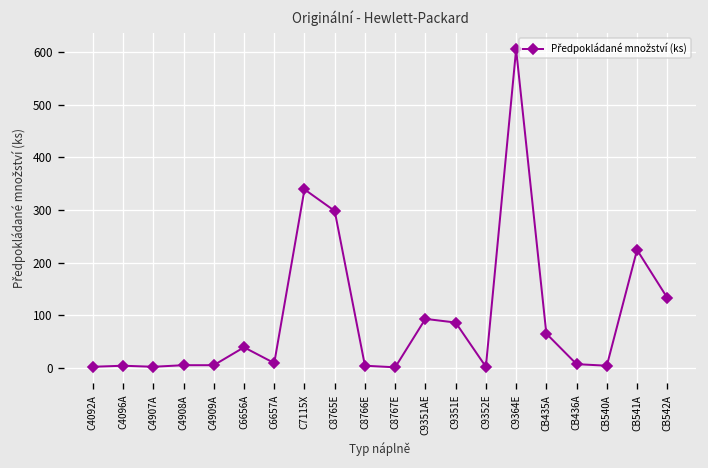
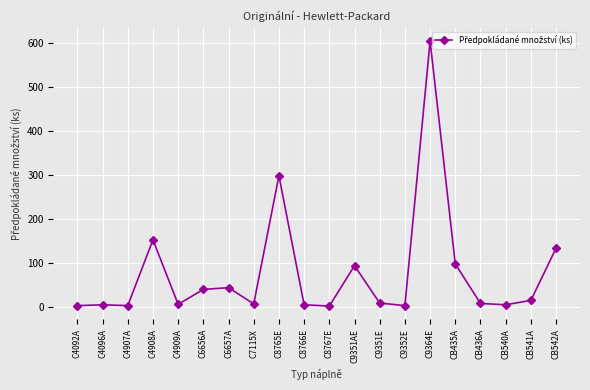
C4908A: 10 -> 150
C6657A: 10 -> 40
C7115X: 340 -> 10
C9351E: 90 -> 10
CB435A: 70 -> 100
CB541A: 220 -> 10
